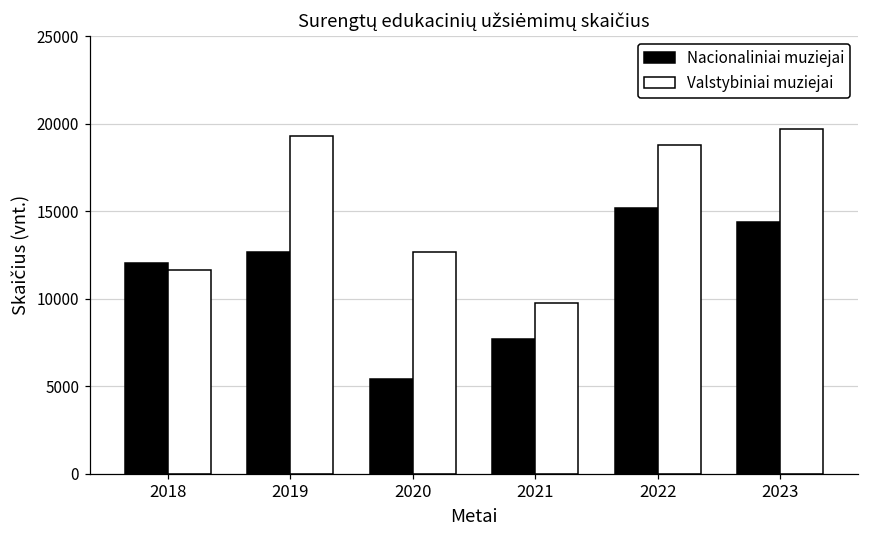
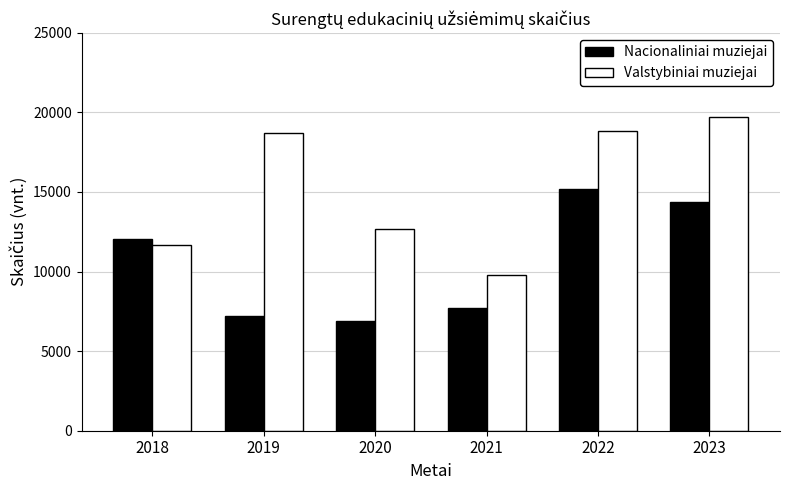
Nacionaliniai muziejai, 2019: 12700 -> 7200
Valstybiniai muziejai, 2019: 19300 -> 18700
Nacionaliniai muziejai, 2020: 5400 -> 6900
